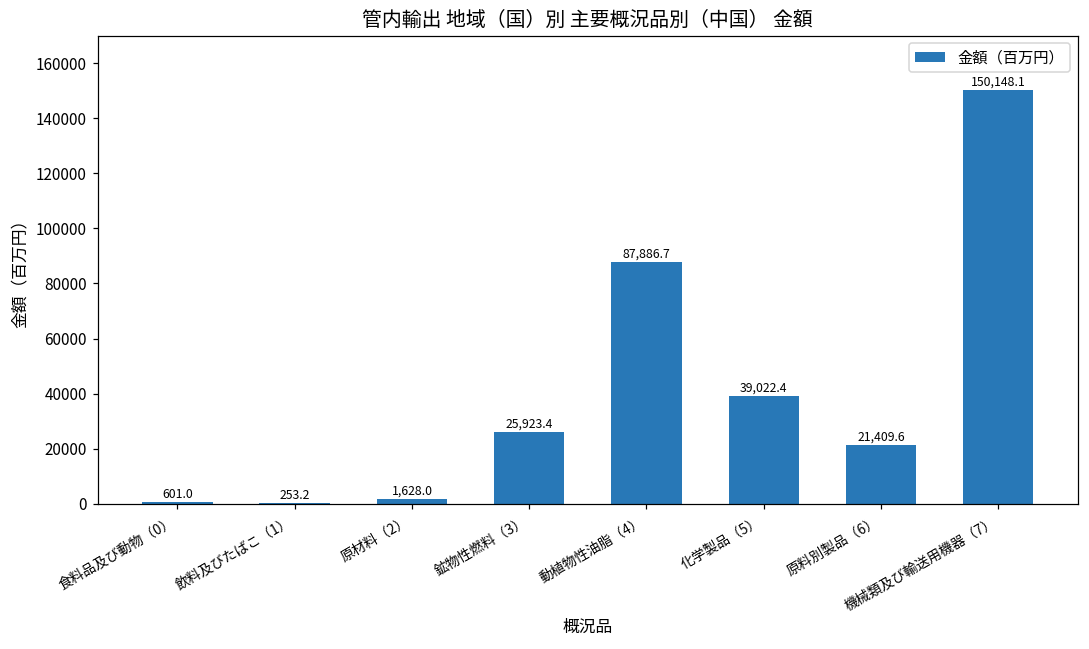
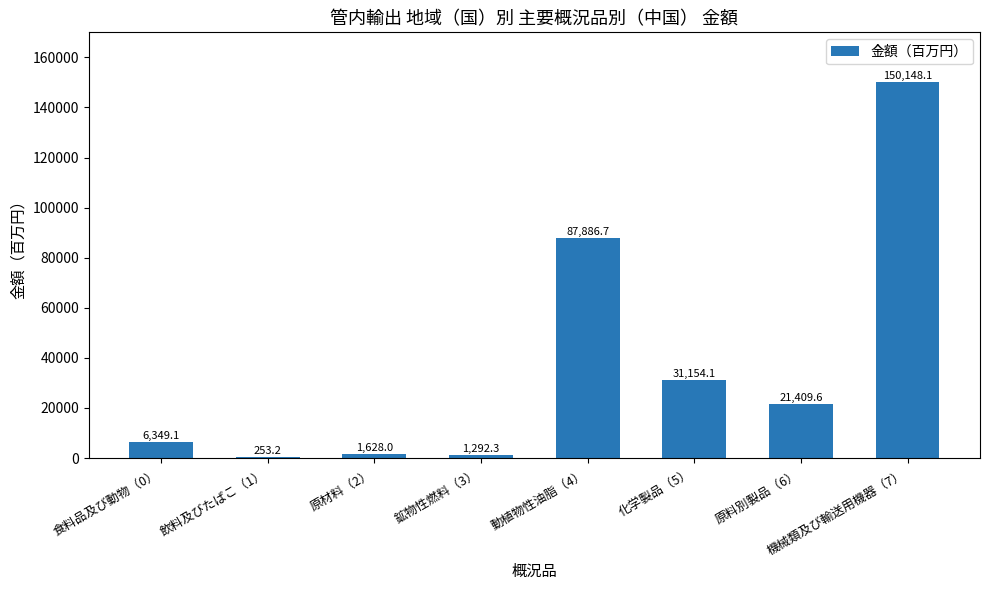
食料品及び動物（0）: 601.0 -> 6,349.1
鉱物性燃料（3）: 25,923.4 -> 1,292.3
化学製品（5）: 39,022.4 -> 31,154.1
